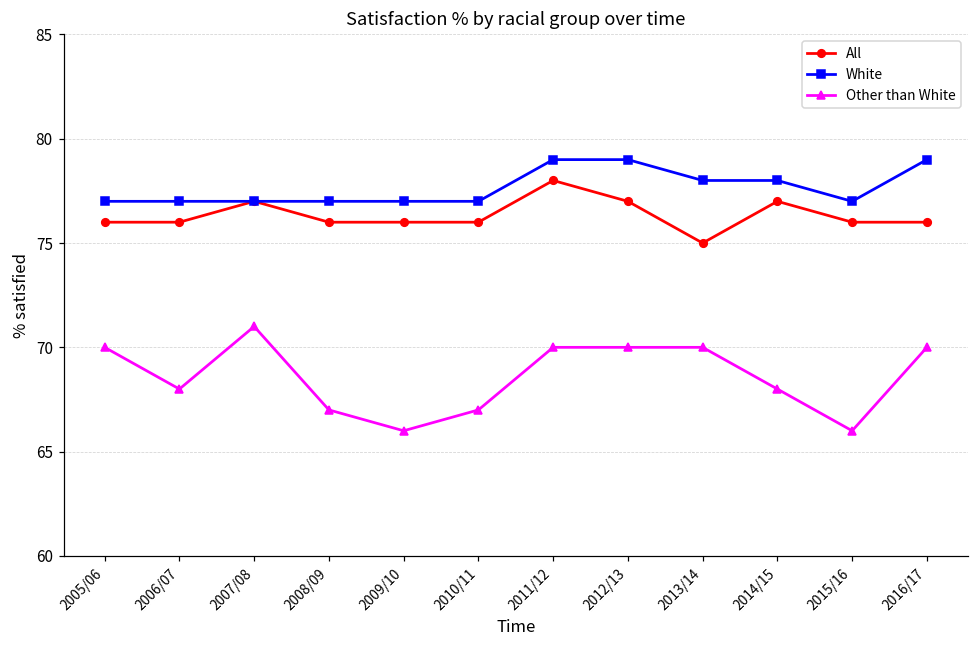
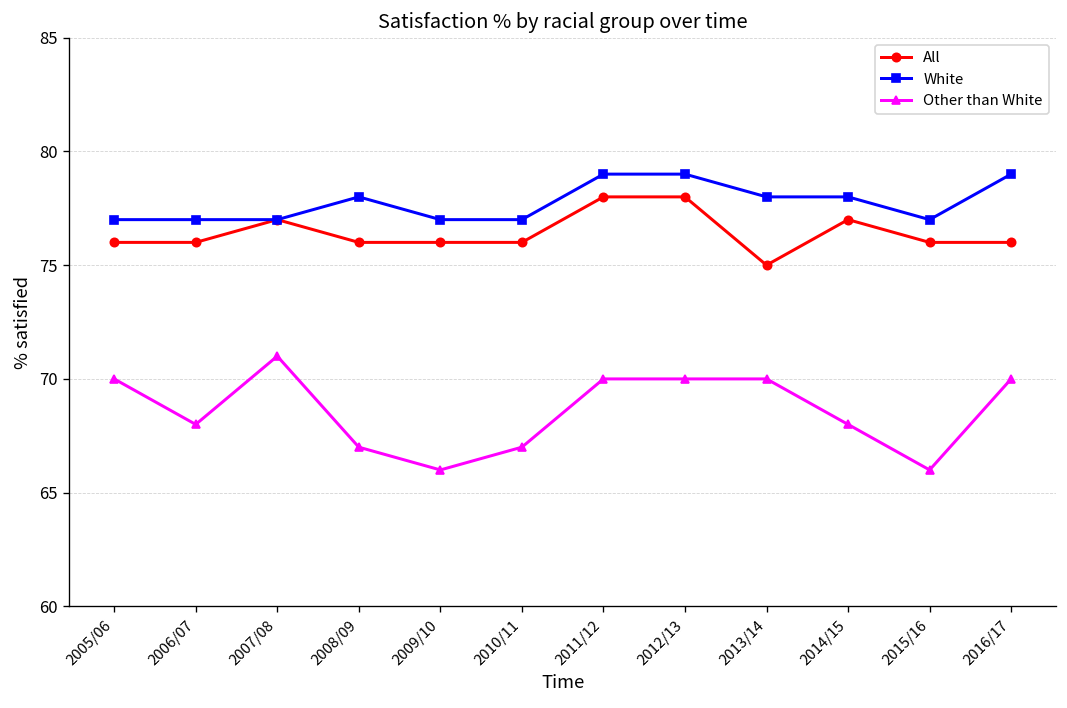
White, 2008/09: 77 -> 78
All, 2012/13: 77 -> 78
